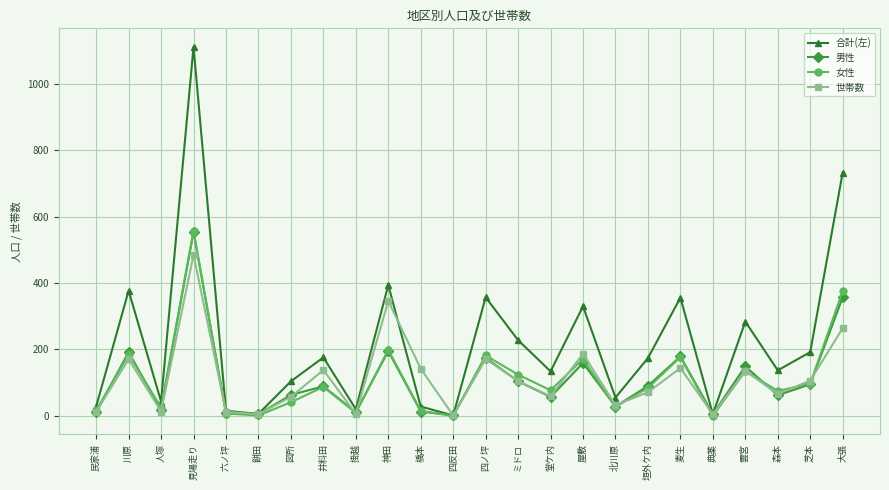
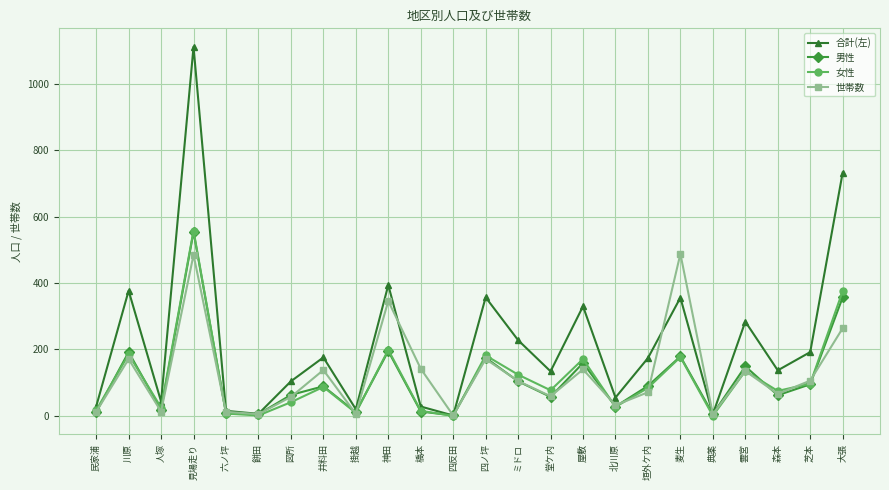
世帯数, 屋敷: 190 -> 140
世帯数, 麦生: 140 -> 490
